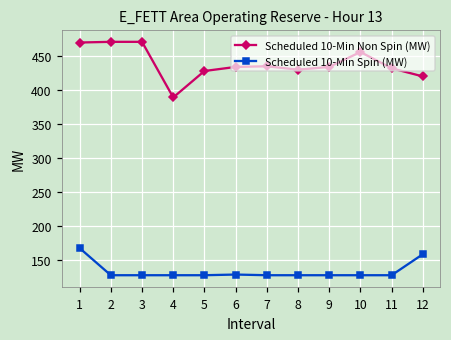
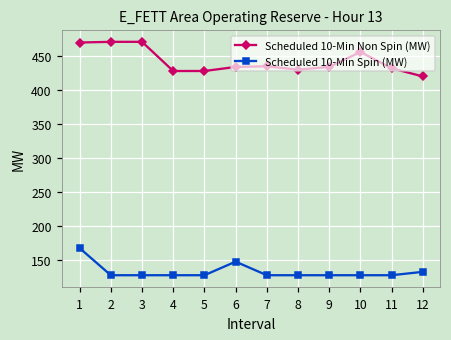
Scheduled 10-Min Non Spin (MW), 4: 390 -> 430
Scheduled 10-Min Spin (MW), 6: 130 -> 150
Scheduled 10-Min Spin (MW), 12: 160 -> 130
